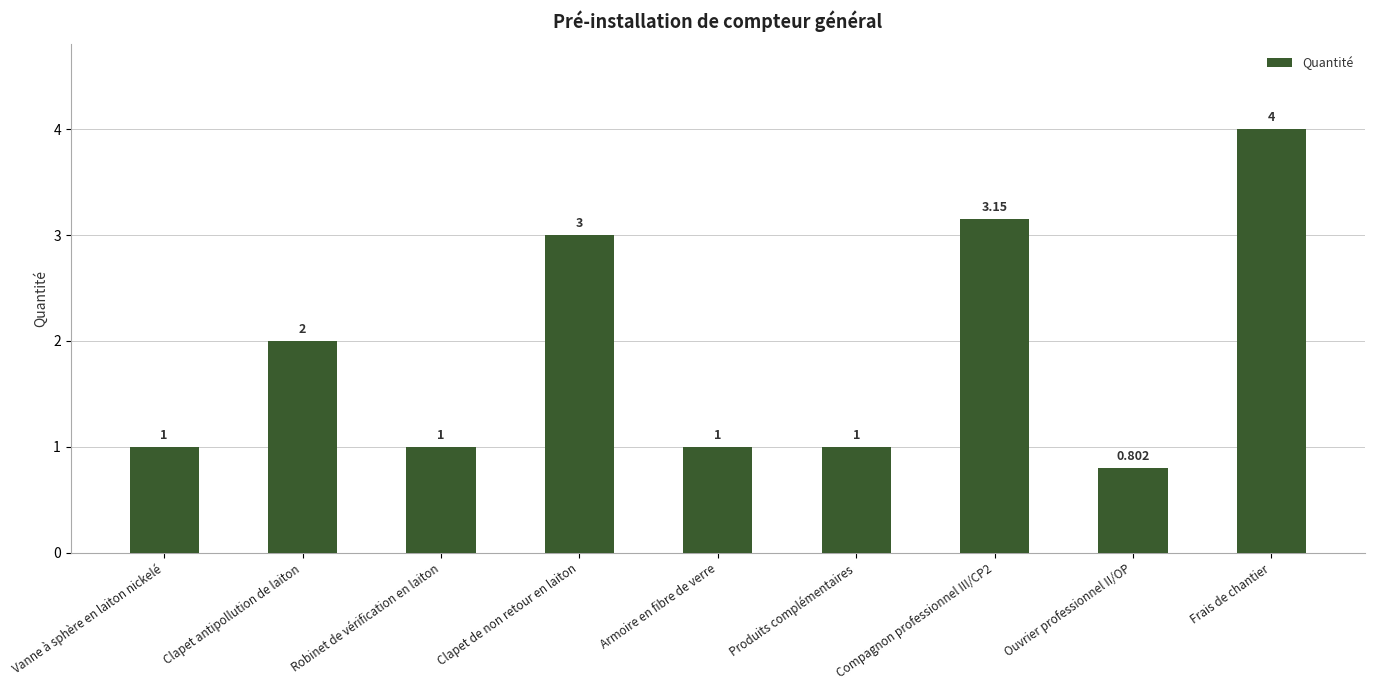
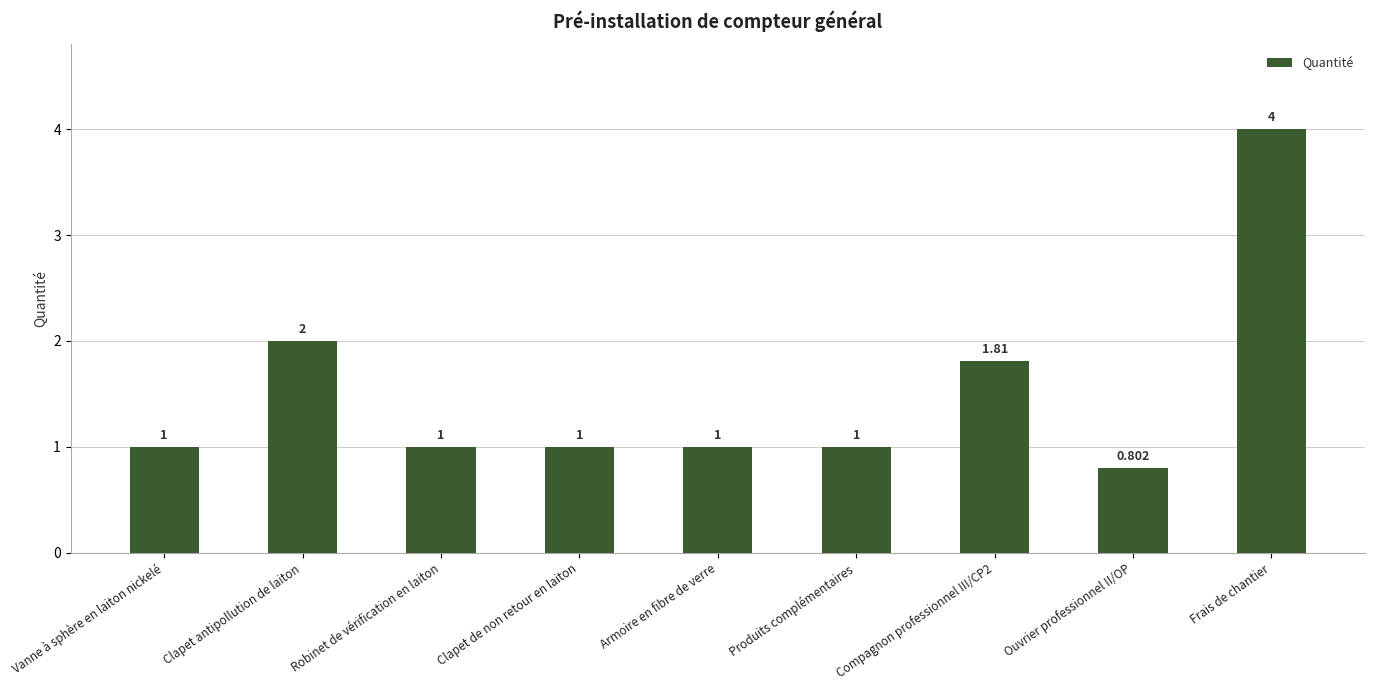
Clapet de non retour en laiton: 3 -> 1
Compagnon professionnel III/CP2: 3.15 -> 1.81
